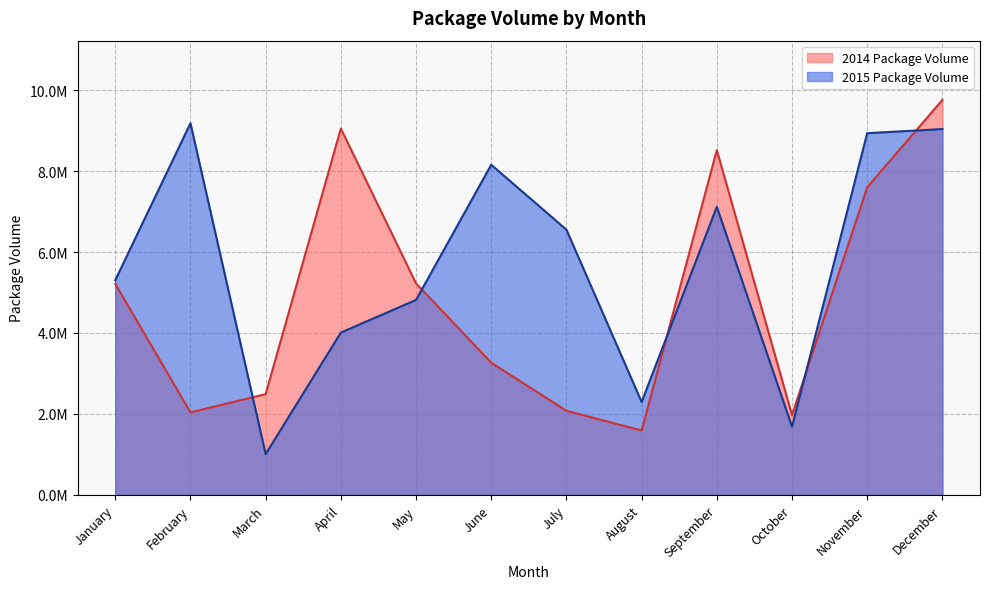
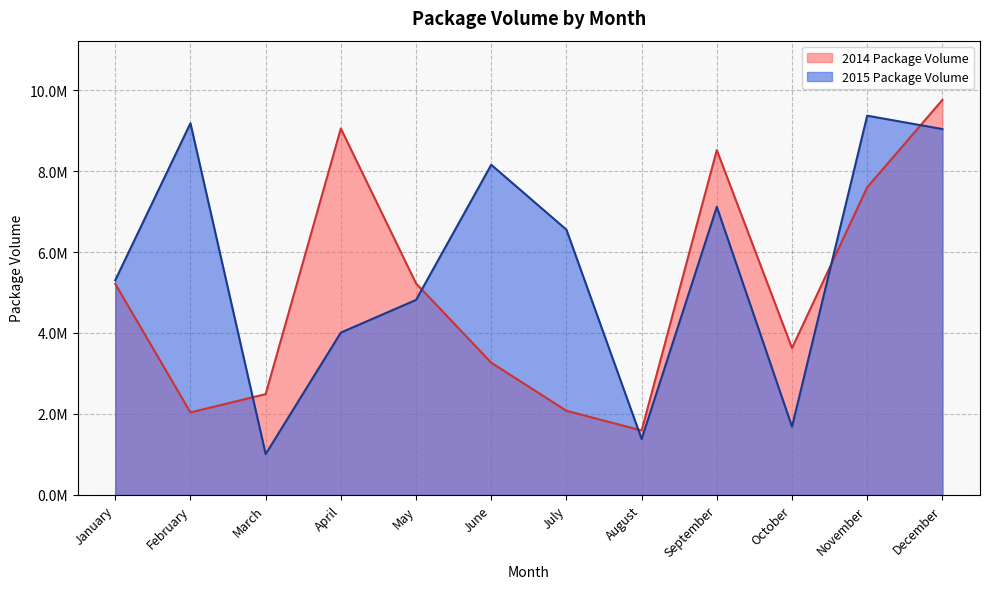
2015 Package Volume, August: 2300000 -> 1400000
2014 Package Volume, October: 2000000 -> 3600000
2015 Package Volume, November: 8900000 -> 9400000
